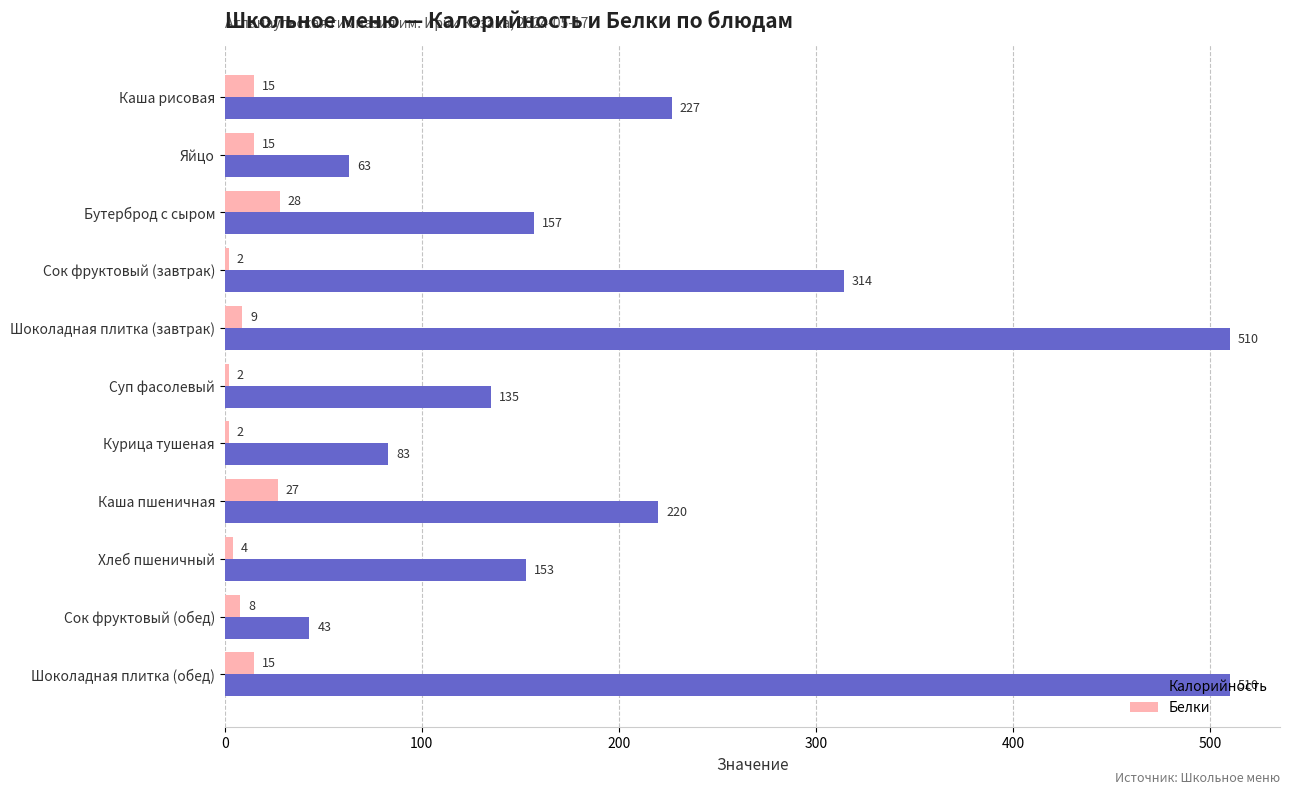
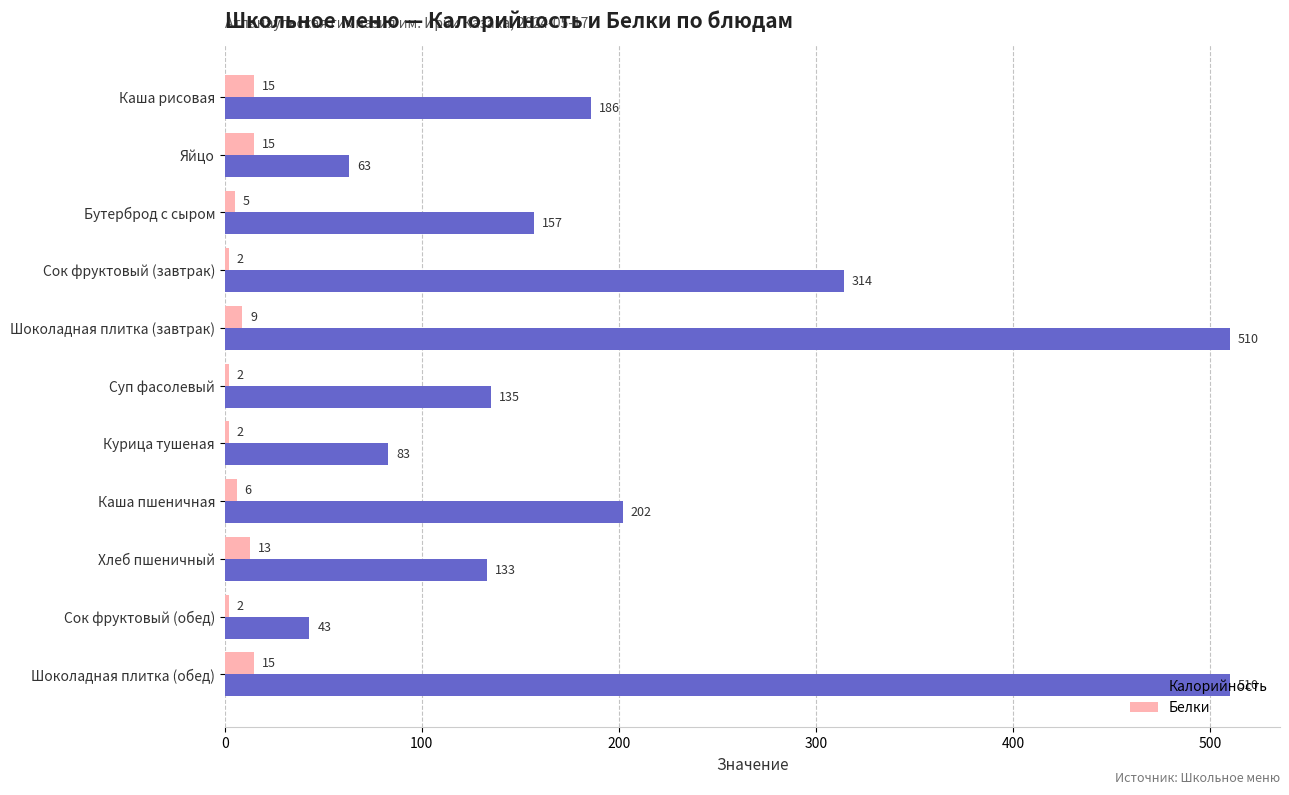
Калорийность, Каша рисовая: 227 -> 186
Белки, Бутерброд с сыром: 28 -> 5
Белки, Каша пшеничная: 27 -> 6
Калорийность, Каша пшеничная: 220 -> 202
Белки, Хлеб пшеничный: 4 -> 13
Калорийность, Хлеб пшеничный: 153 -> 133
Белки, Сок фруктовый (обед): 8 -> 2
